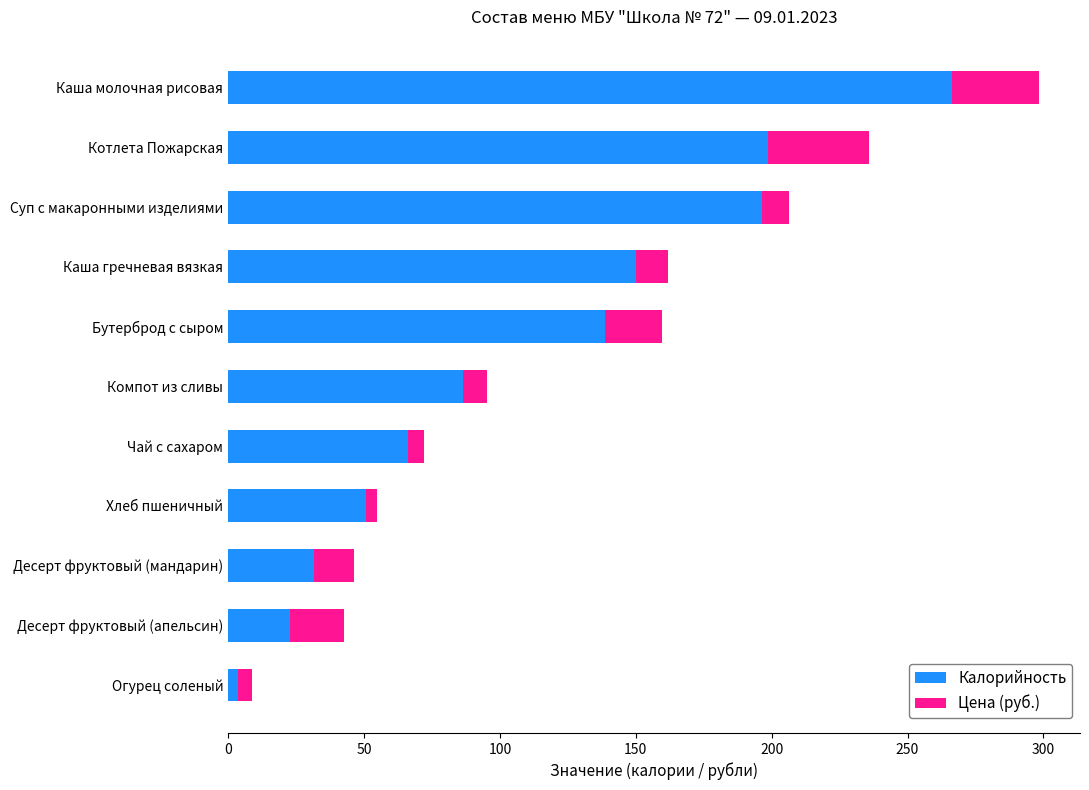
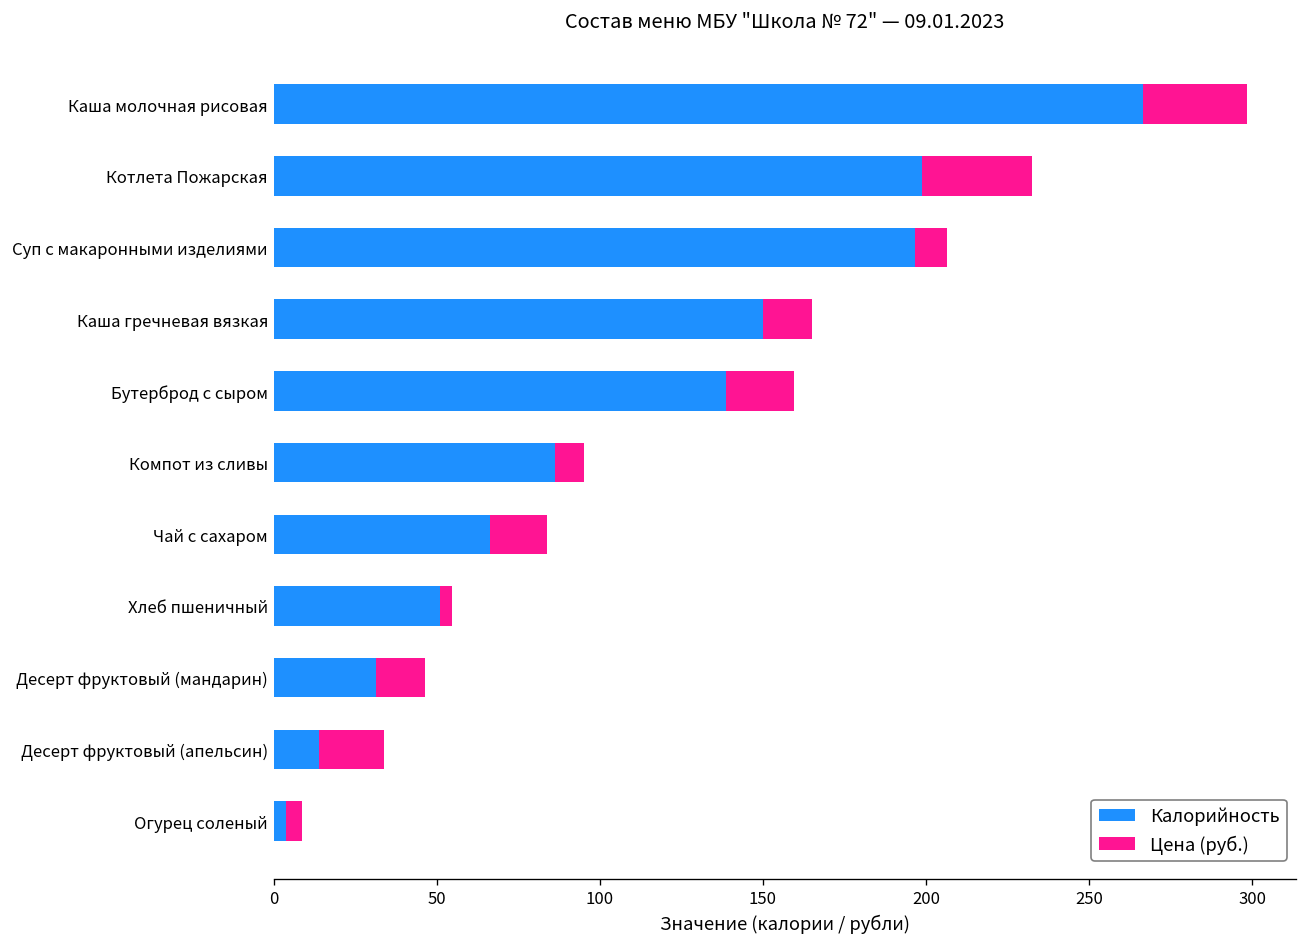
Цена (руб.), Котлета Пожарская: 37 -> 34
Цена (руб.), Каша гречневая вязкая: 12 -> 15
Цена (руб.), Чай с сахаром: 6 -> 18
Калорийность, Десерт фруктовый (апельсин): 23 -> 14
